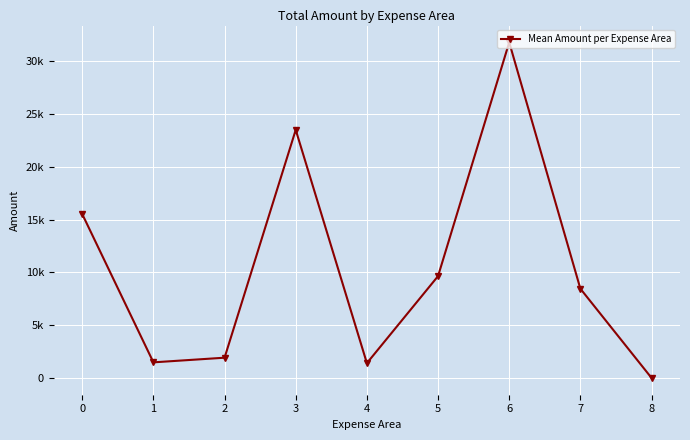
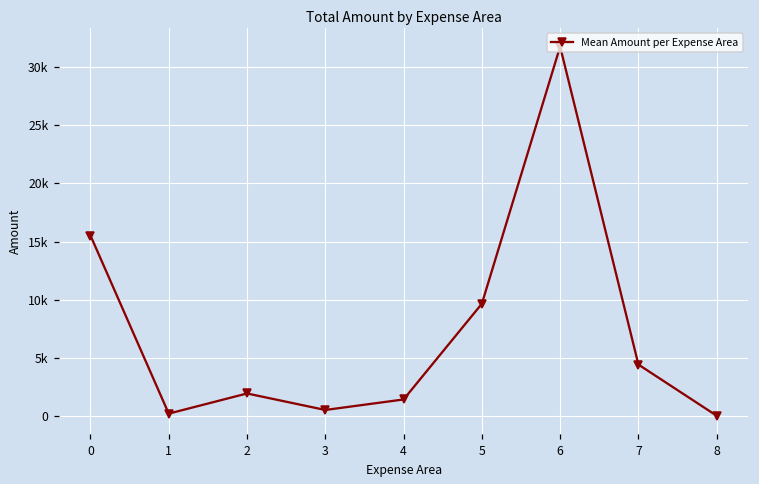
1: 1500 -> 200
3: 23500 -> 500
7: 8500 -> 4400
